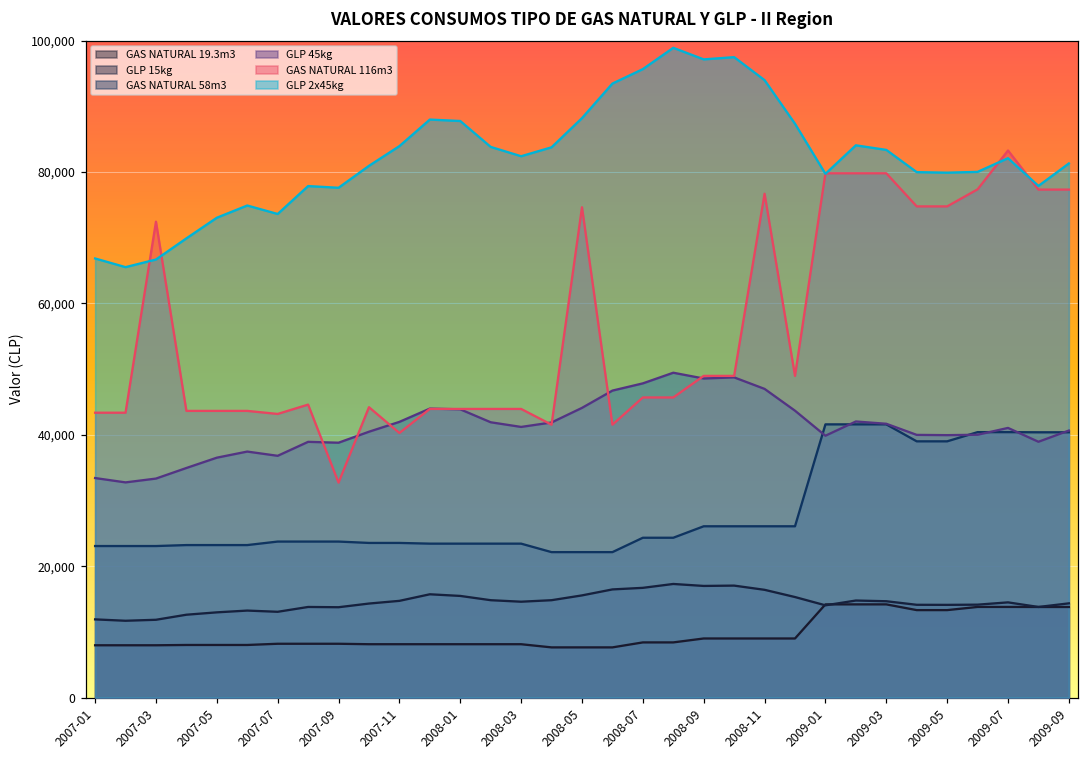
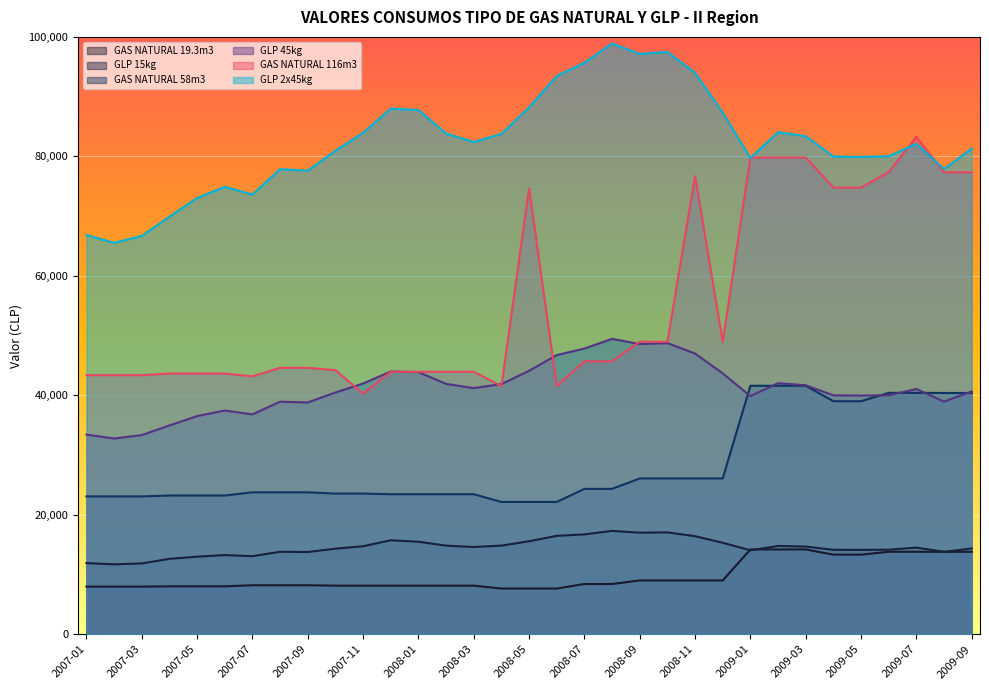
GAS NATURAL 116m3, 2007-03: 72,000 -> 43,000
GAS NATURAL 116m3, 2007-09: 33,000 -> 45,000
